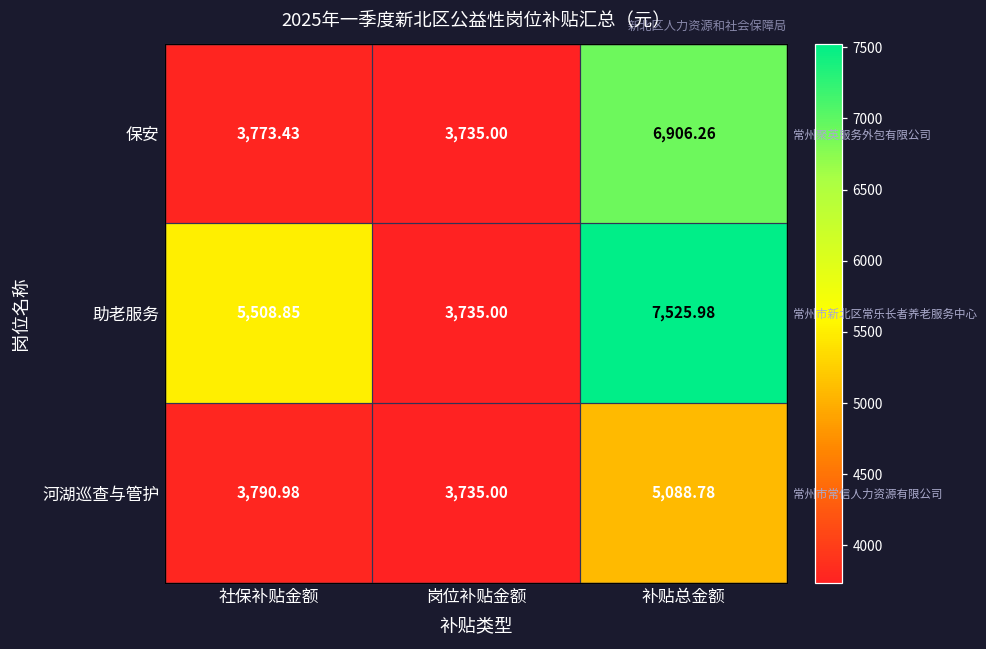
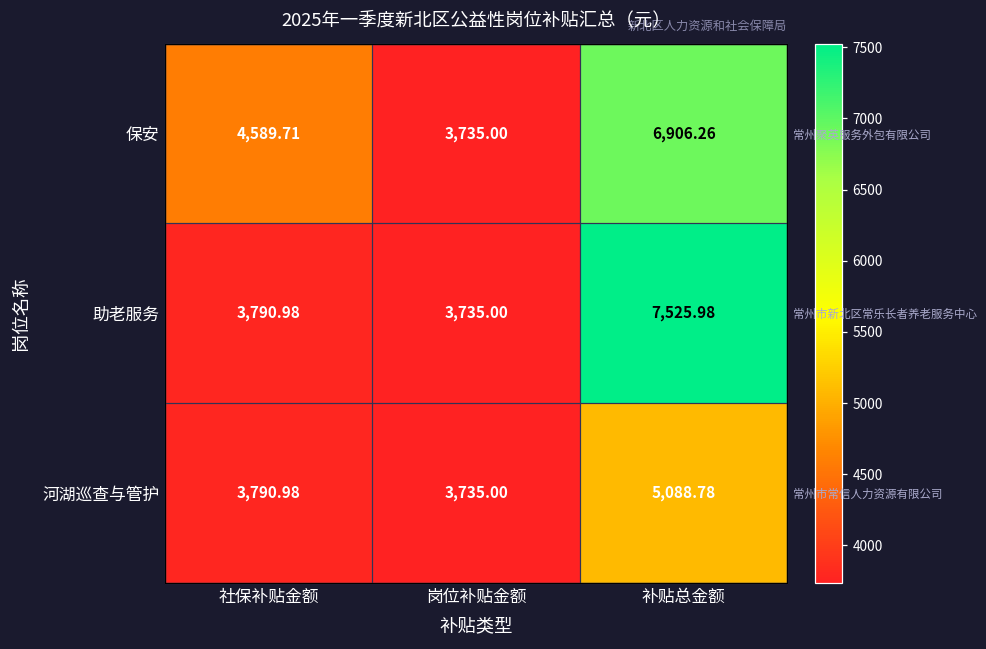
保安, 社保补贴金额: 3,773.43 -> 4,589.71
助老服务, 社保补贴金额: 5,508.85 -> 3,790.98
